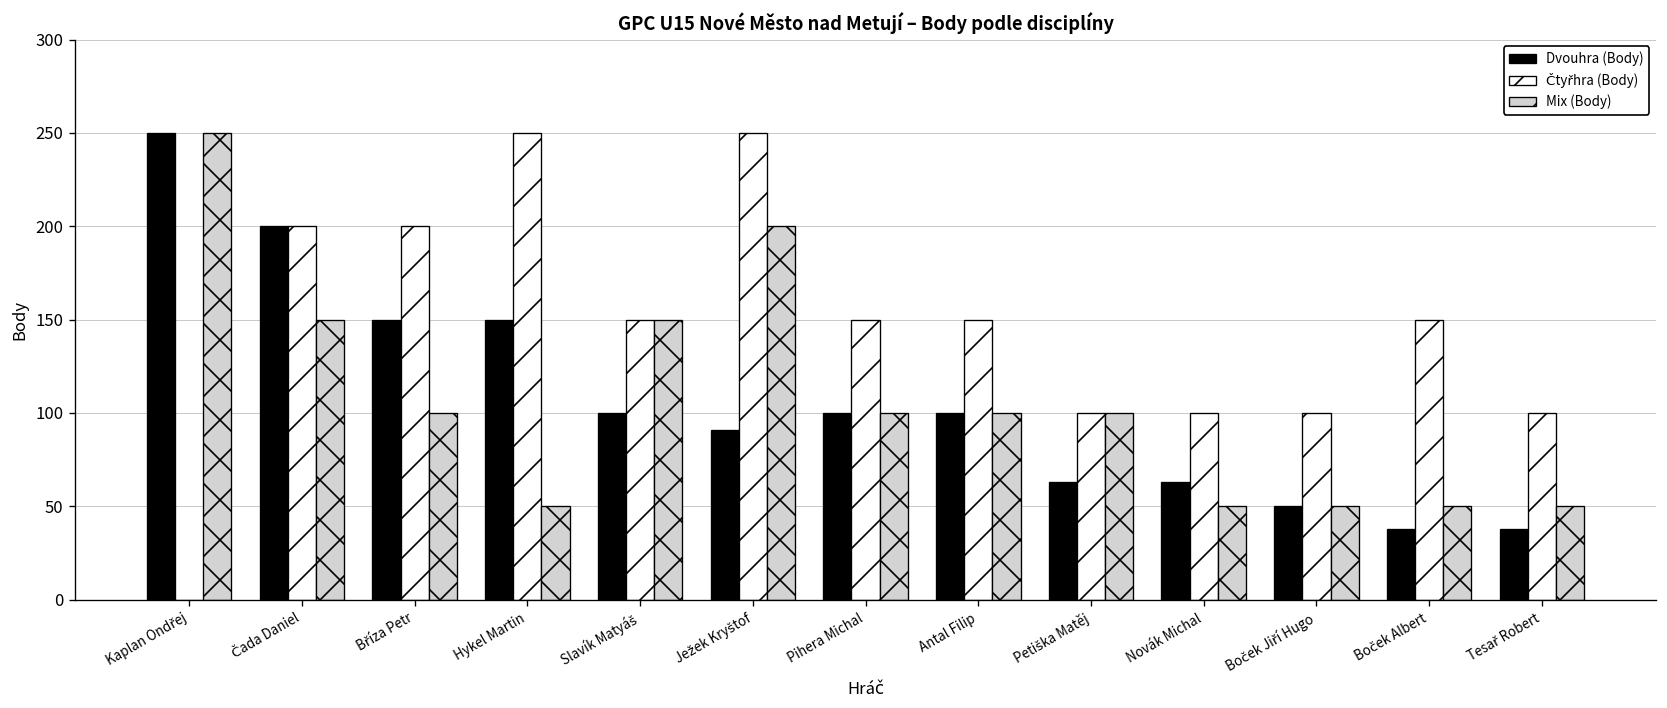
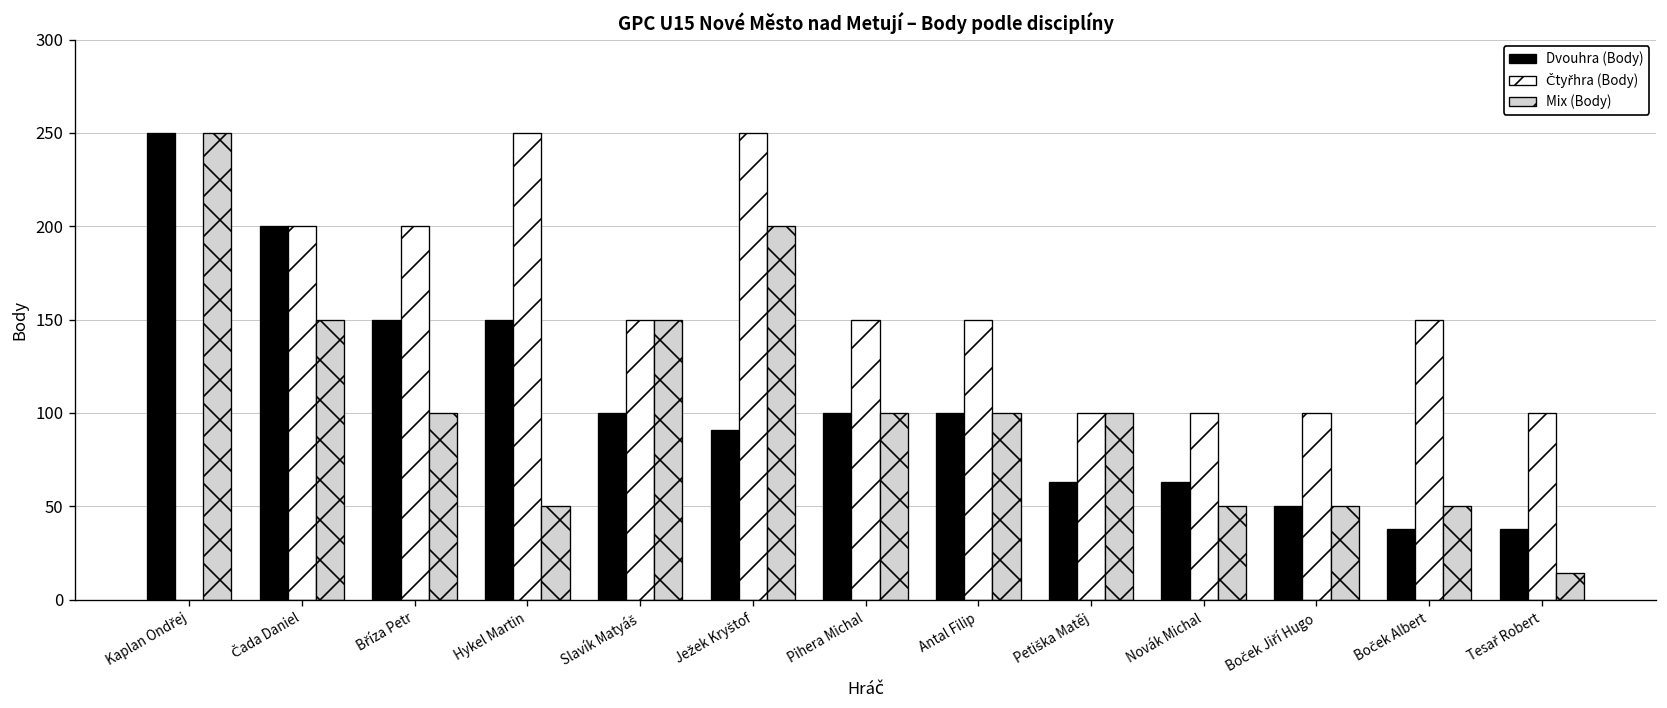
Mix (Body), Tesař Robert: 50 -> 14
